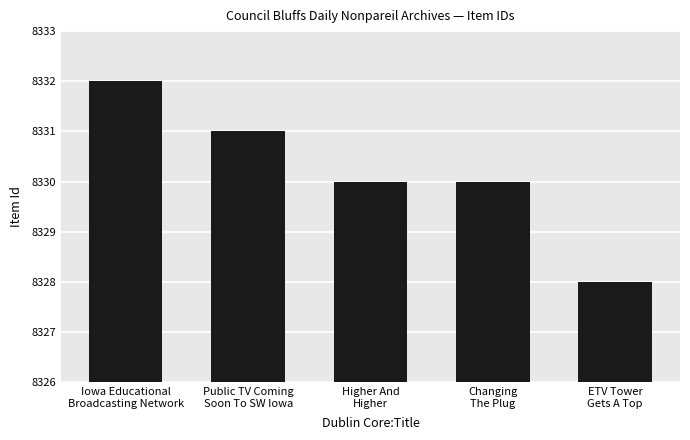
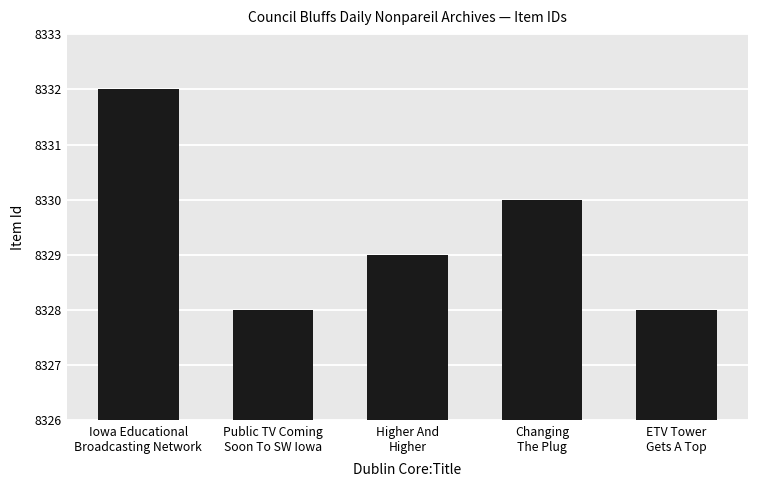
Public TV Coming Soon To SW Iowa: 8331 -> 8328
Higher And Higher: 8330 -> 8329
